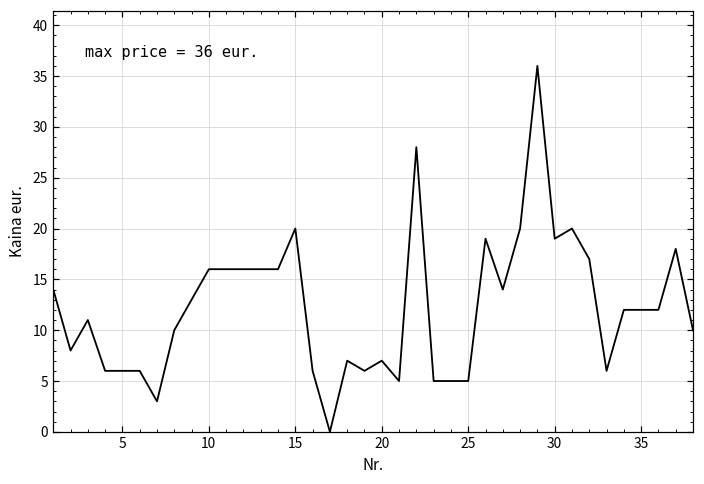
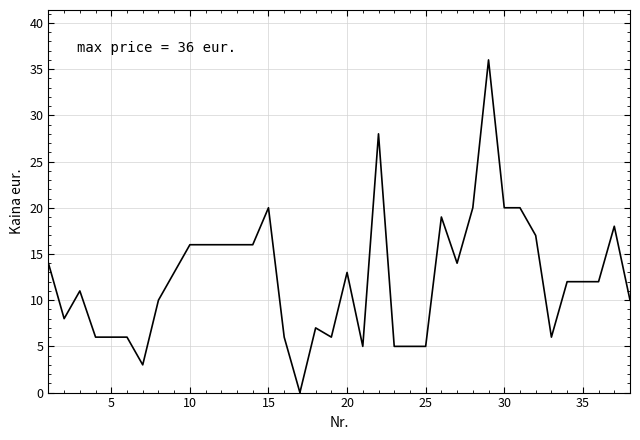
20: 7 -> 13
30: 19 -> 20
